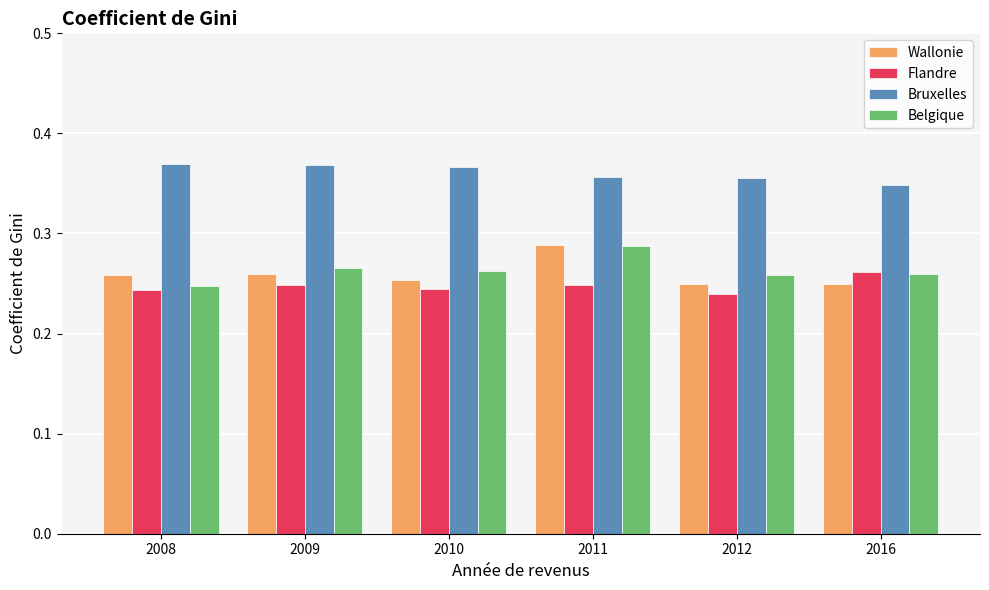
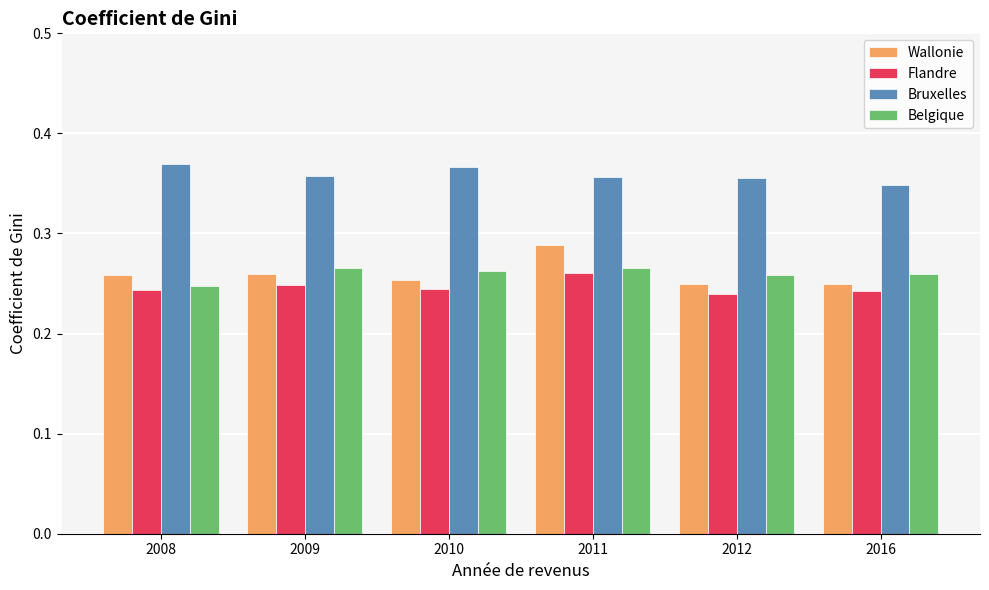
Bruxelles, 2009: 0.368 -> 0.357
Flandre, 2011: 0.249 -> 0.261
Belgique, 2011: 0.287 -> 0.266
Flandre, 2016: 0.262 -> 0.243
